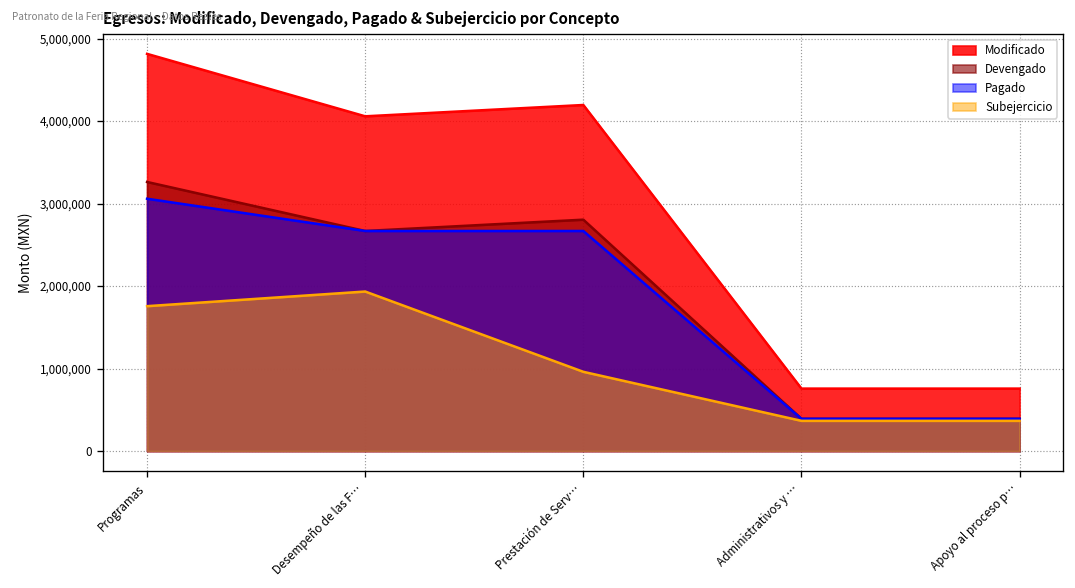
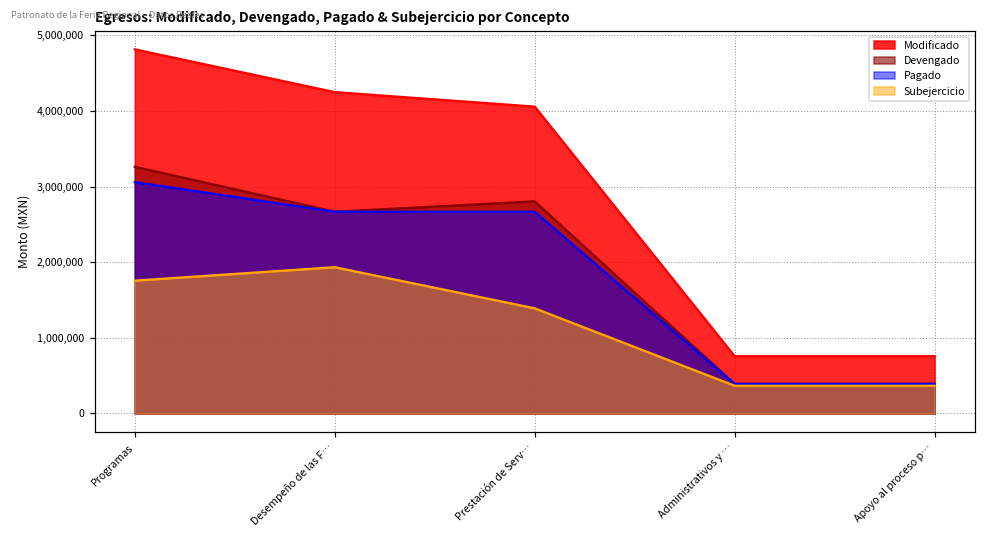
Modificado, Desempeño de las F…: 4,100,000 -> 4,200,000
Modificado, Prestación de Serv…: 4,200,000 -> 4,100,000
Subejercicio, Prestación de Serv…: 1,000,000 -> 1,400,000
